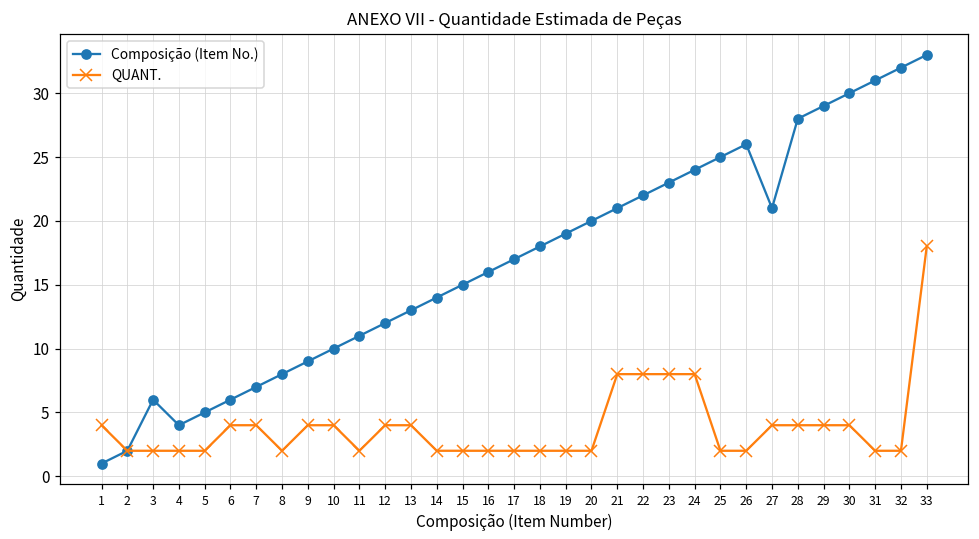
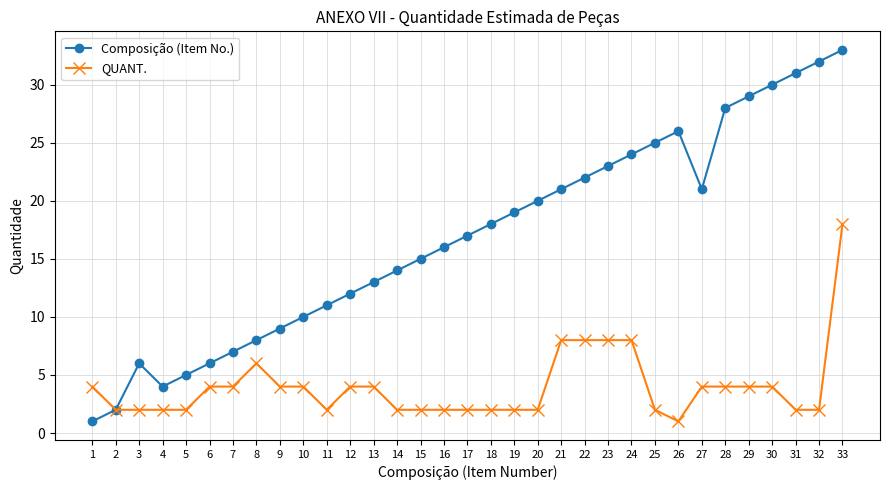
QUANT., 8: 2 -> 6
QUANT., 26: 2 -> 1
